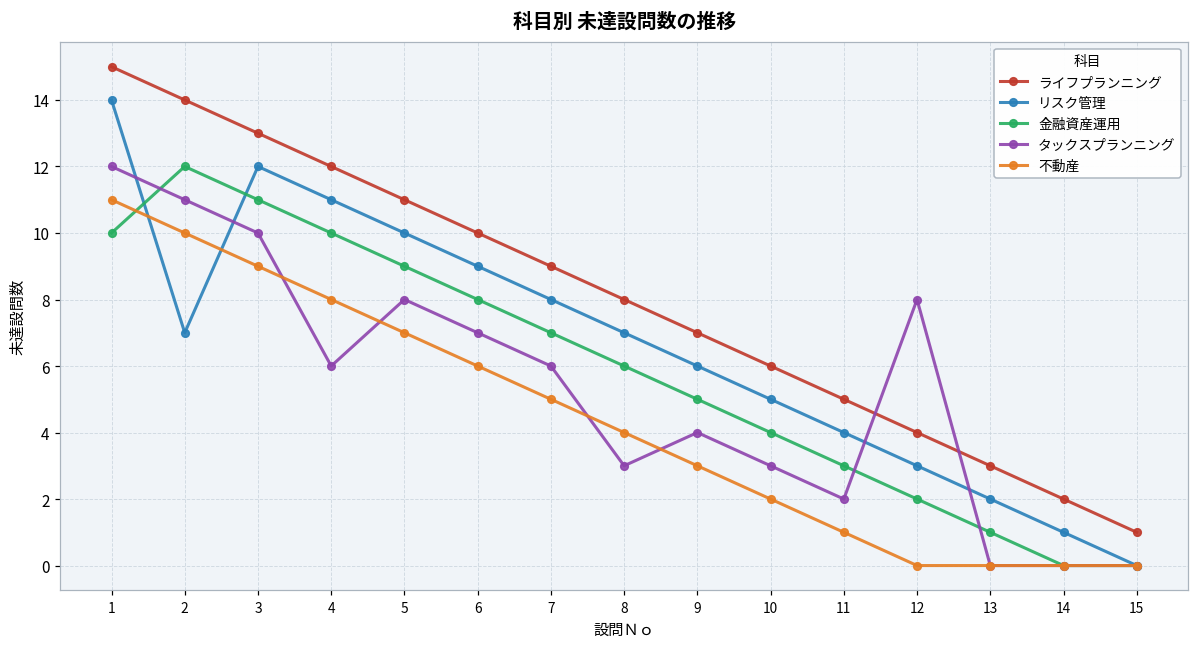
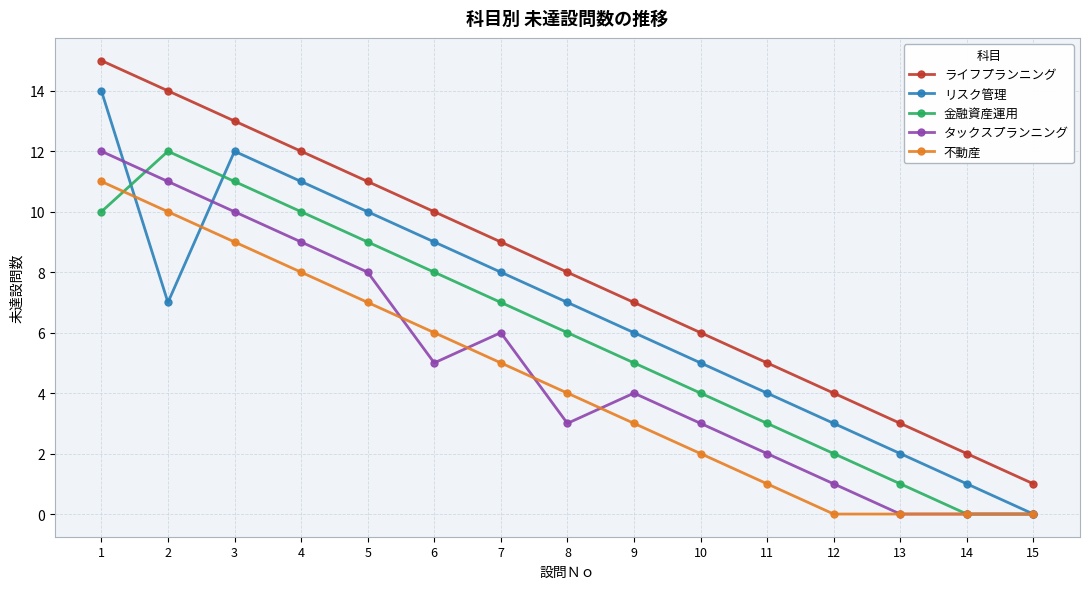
タックスプランニング, 4: 6 -> 9
タックスプランニング, 6: 7 -> 5
タックスプランニング, 12: 8 -> 1
